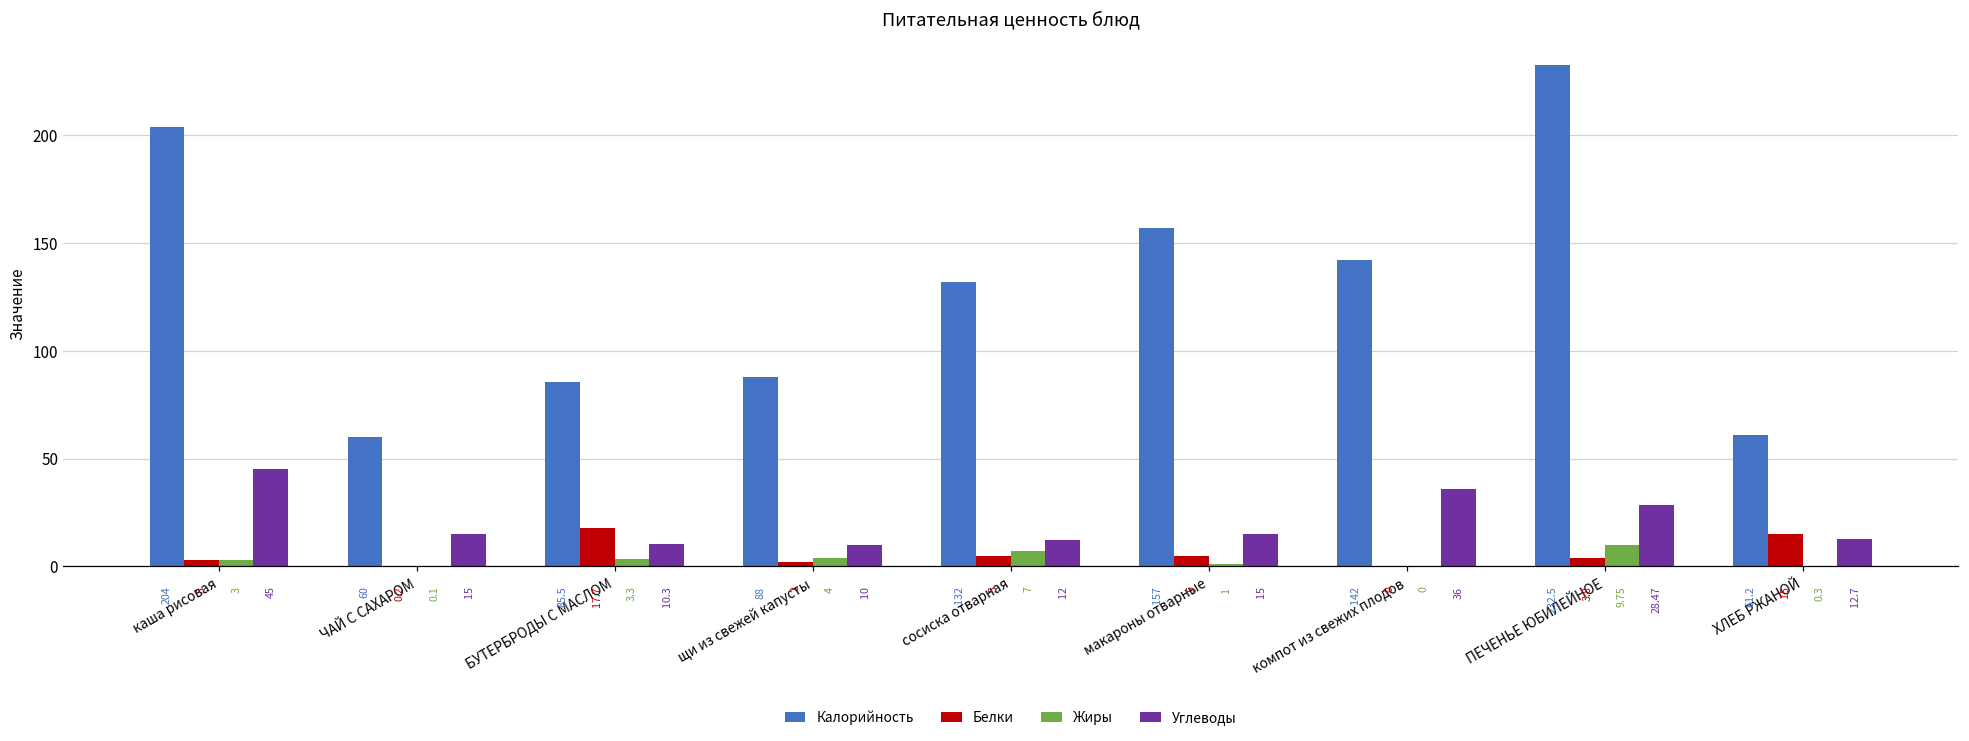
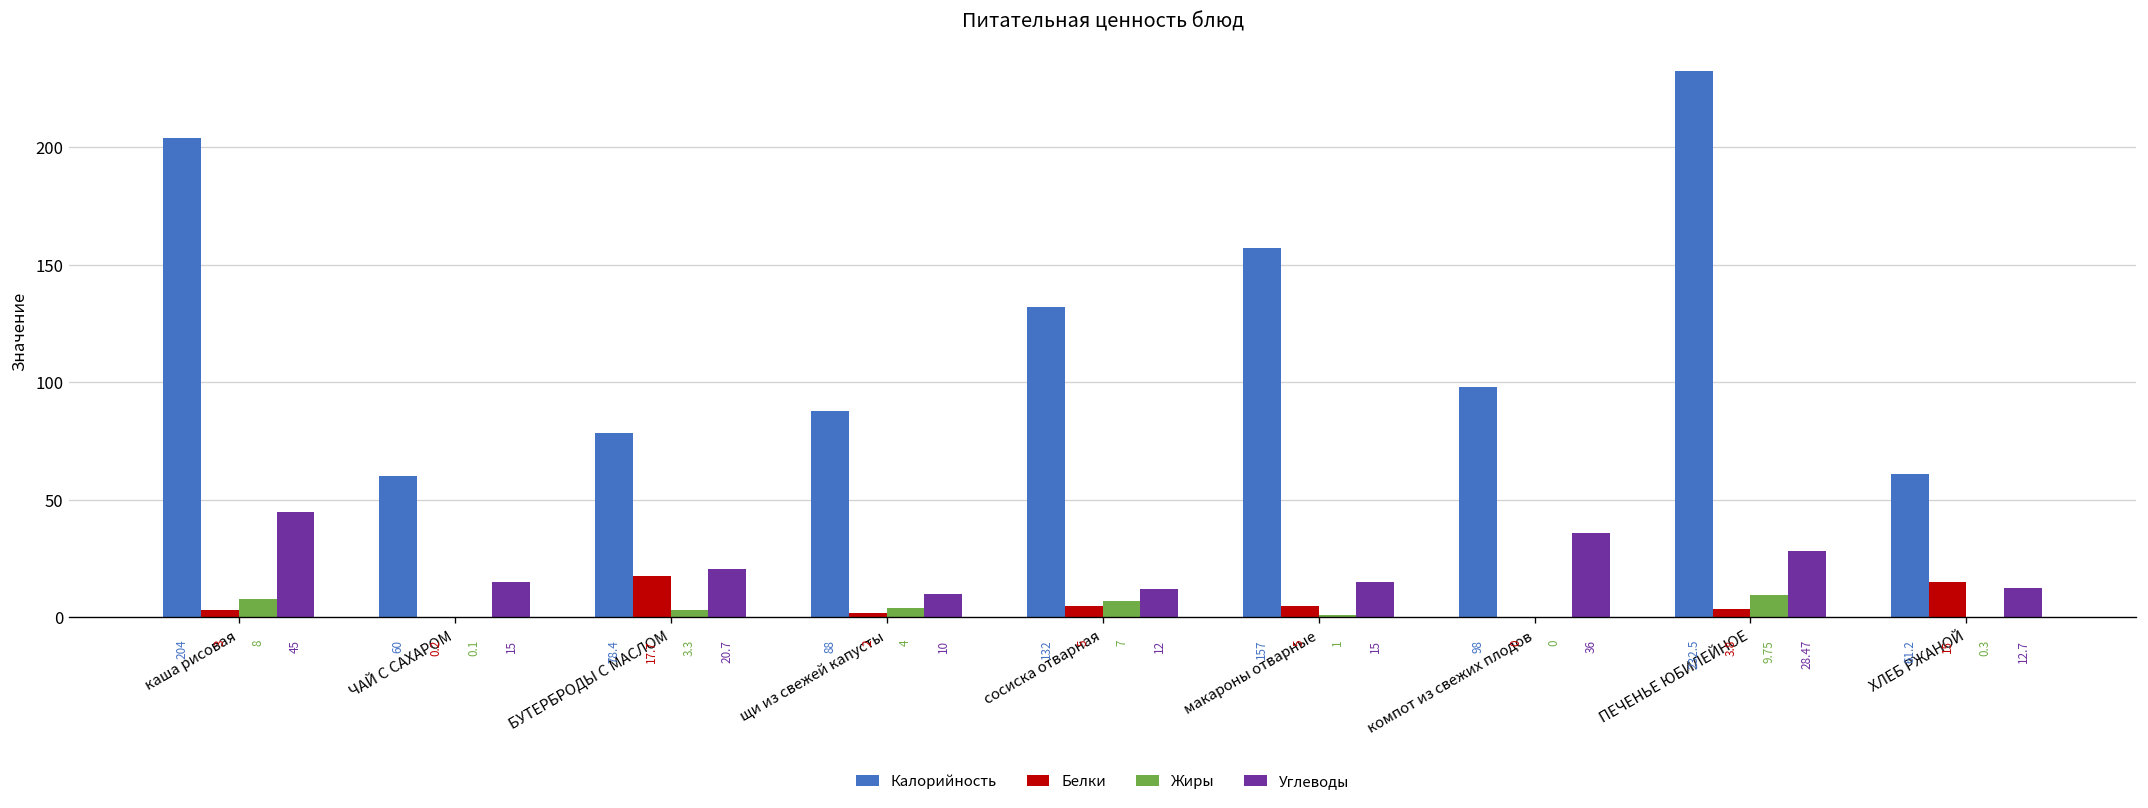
Жиры, каша рисовая: 3 -> 8
Калорийность, БУТЕРБРОДЫ С МАСЛОМ: 85.5 -> 78.4
Углеводы, БУТЕРБРОДЫ С МАСЛОМ: 10.3 -> 20.7
Калорийность, компот из свежих плодов: 142 -> 98
